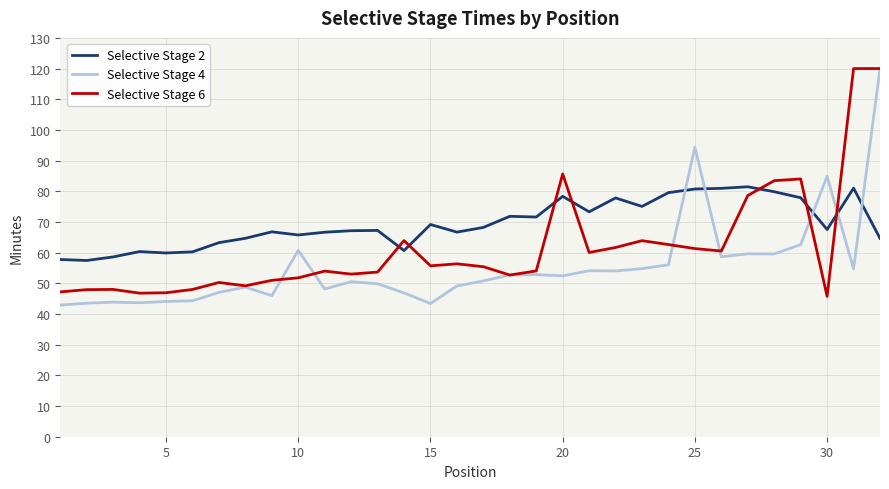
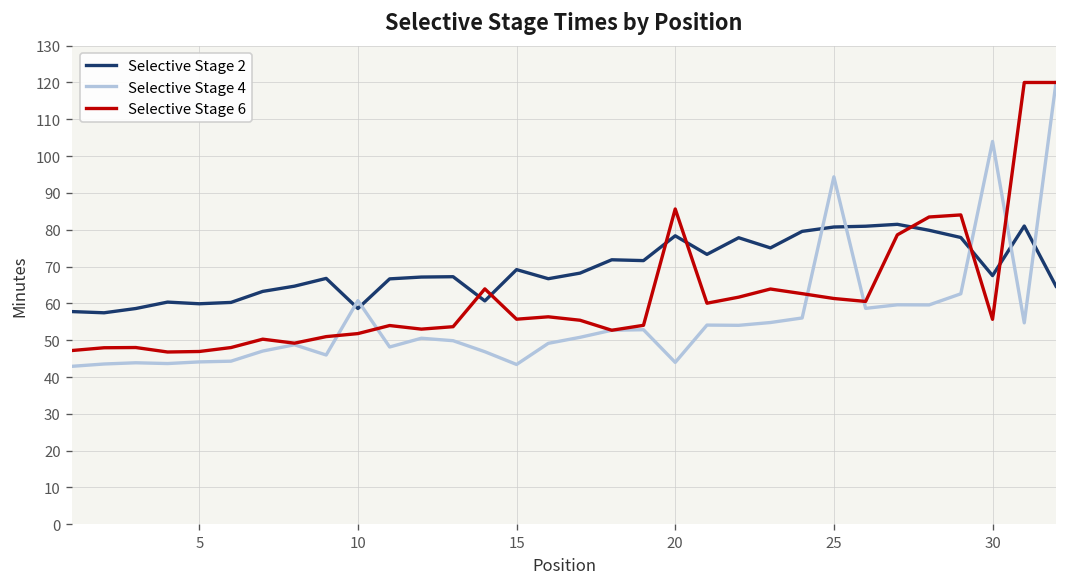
Selective Stage 2, 10: 66 -> 59
Selective Stage 4, 20: 52 -> 44
Selective Stage 4, 30: 85 -> 104
Selective Stage 6, 30: 46 -> 56
